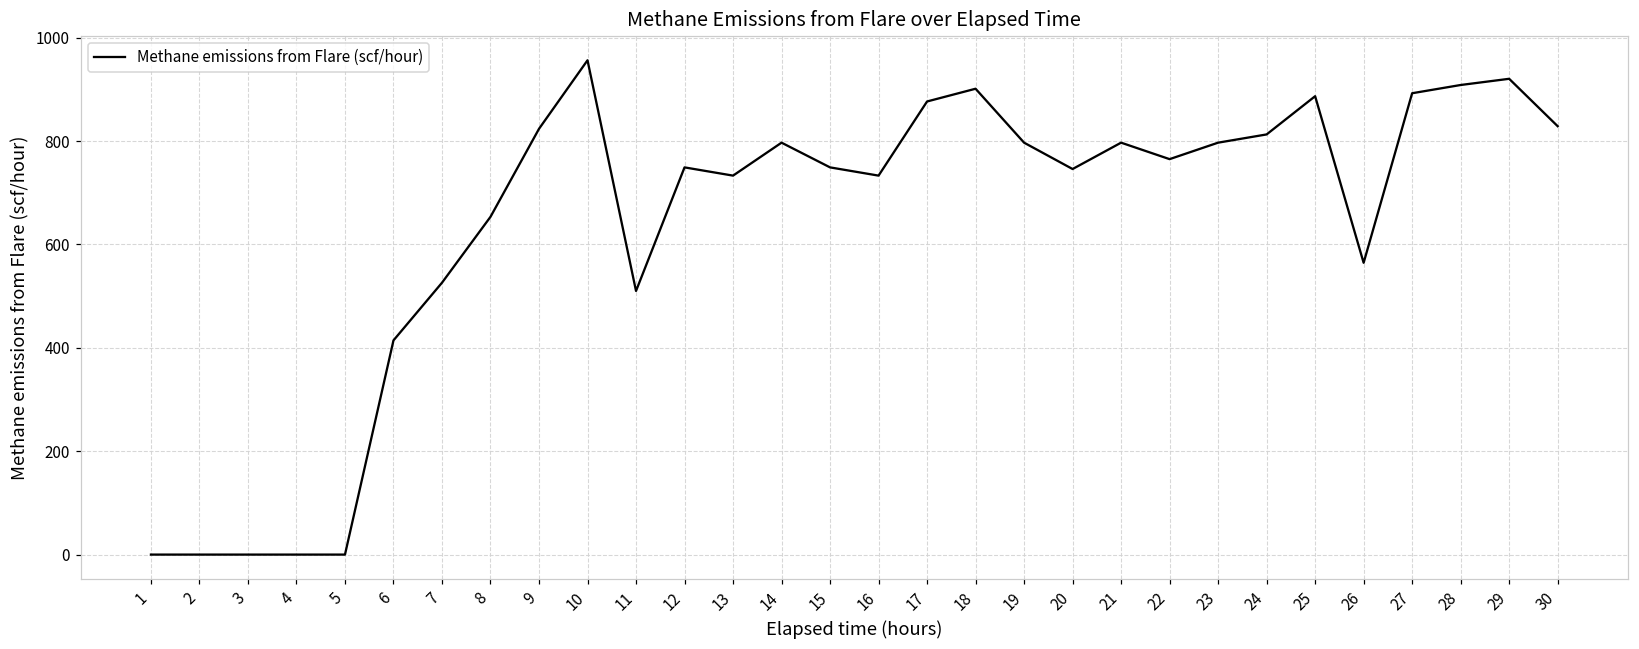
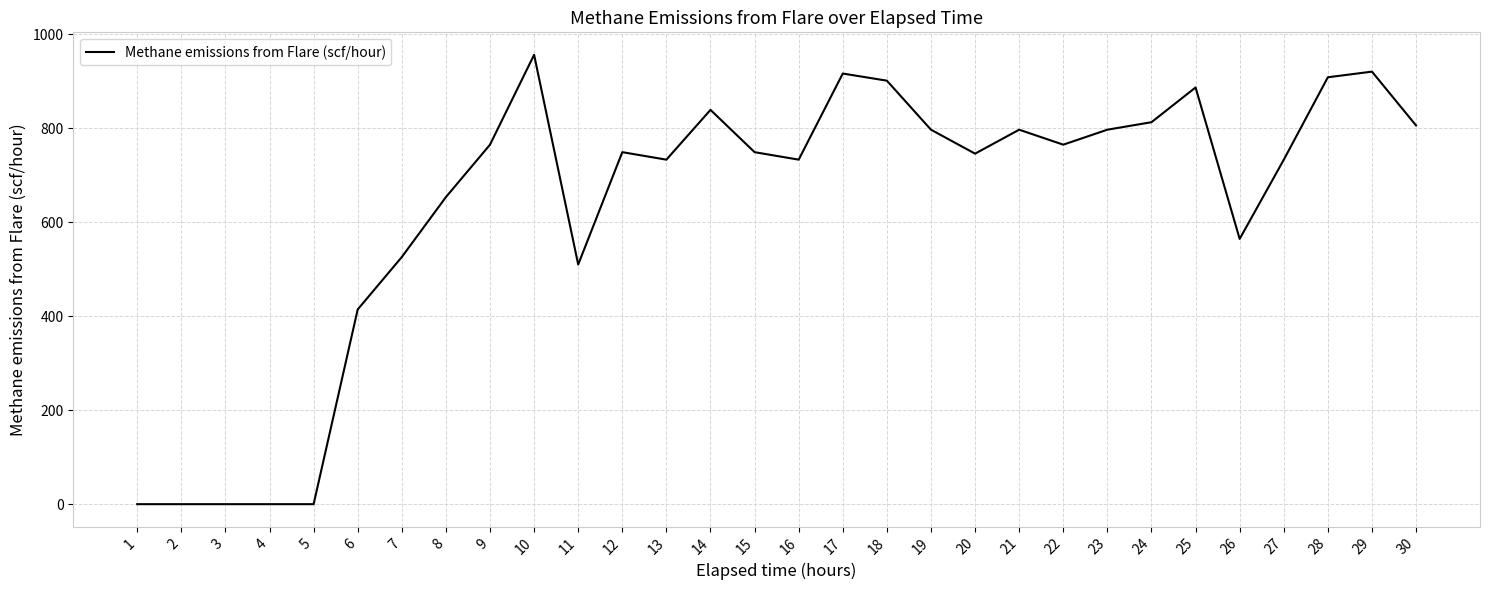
9: 820 -> 770
14: 800 -> 840
17: 880 -> 920
27: 890 -> 730
30: 830 -> 810
